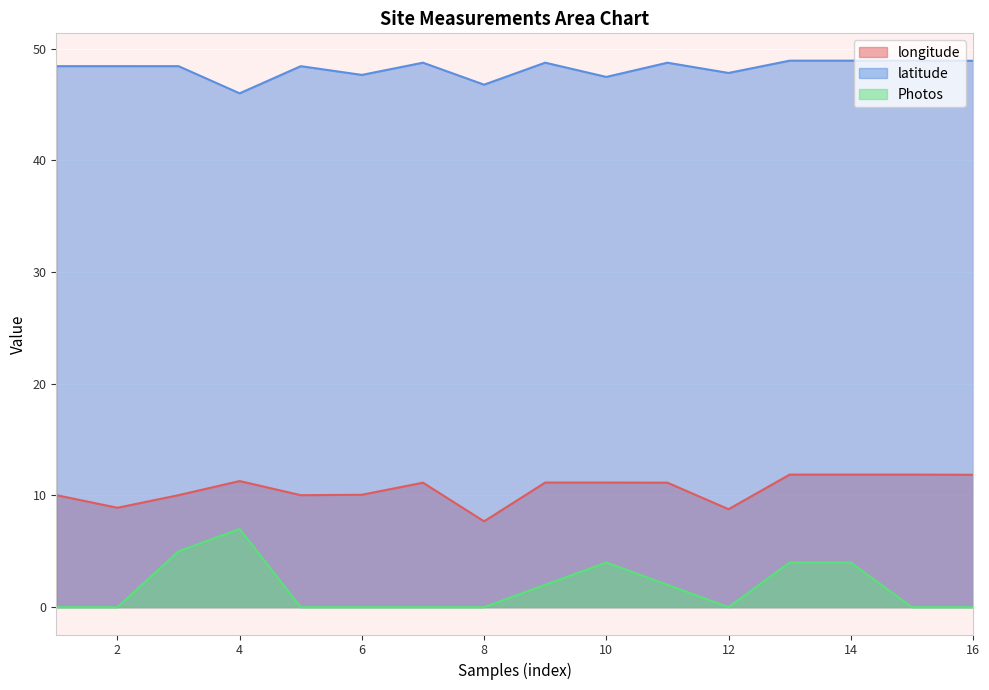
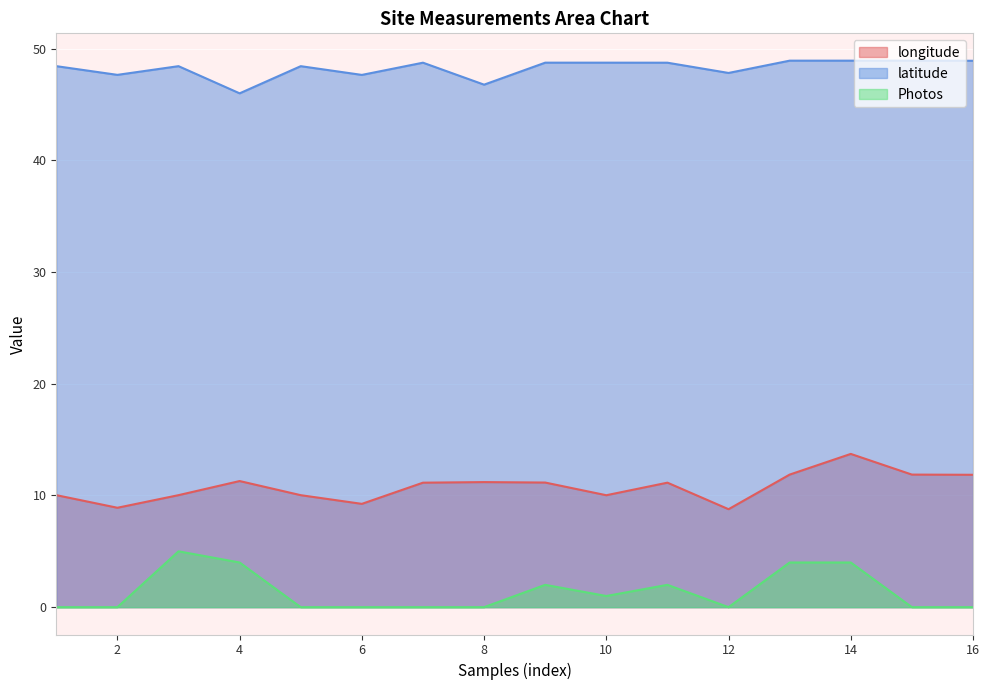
latitude, 2: 48.4 -> 47.6
Photos, 4: 7 -> 4
longitude, 6: 10.1 -> 9.2
longitude, 8: 7.7 -> 11.2
longitude, 10: 11.2 -> 10.0
latitude, 10: 47.5 -> 48.7
Photos, 10: 4 -> 1
longitude, 14: 11.9 -> 13.7
